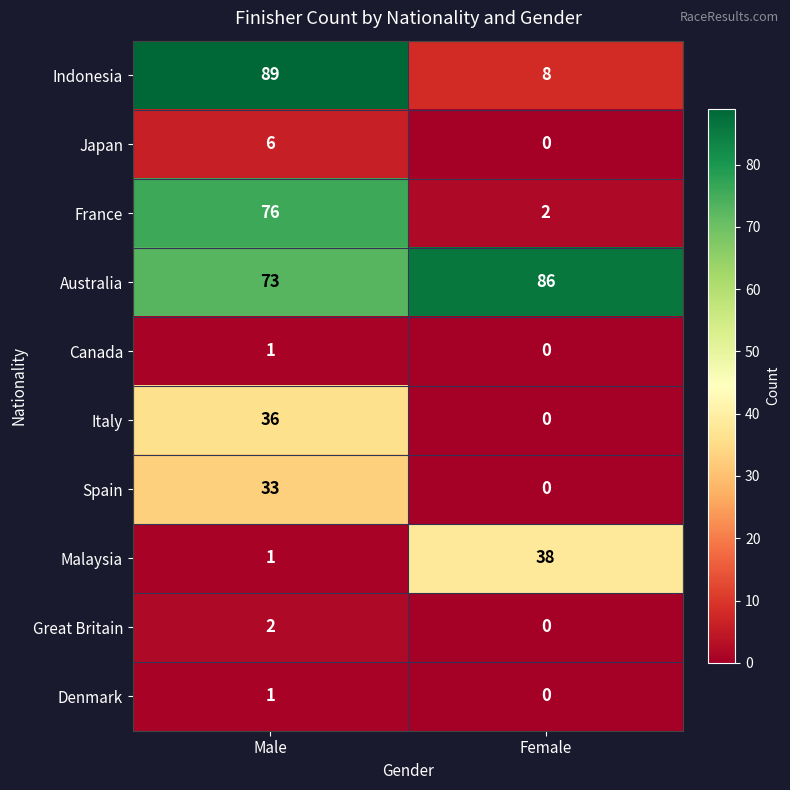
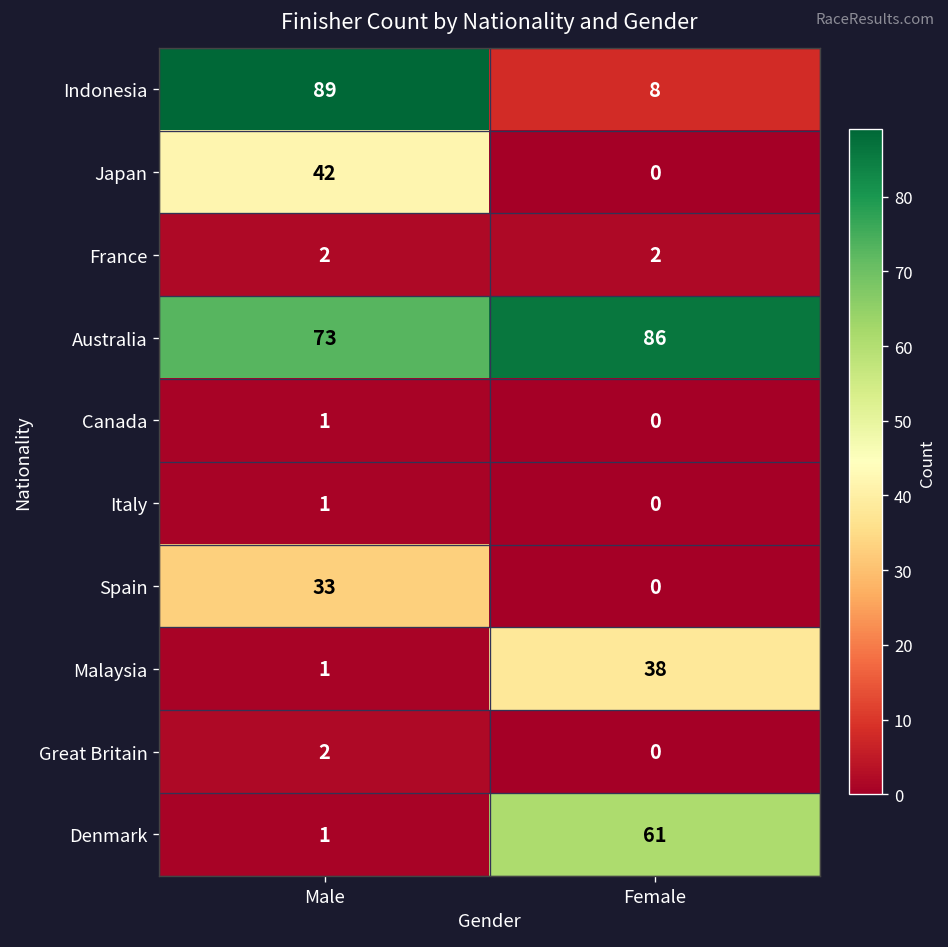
Japan, Male: 6 -> 42
France, Male: 76 -> 2
Italy, Male: 36 -> 1
Denmark, Female: 0 -> 61
